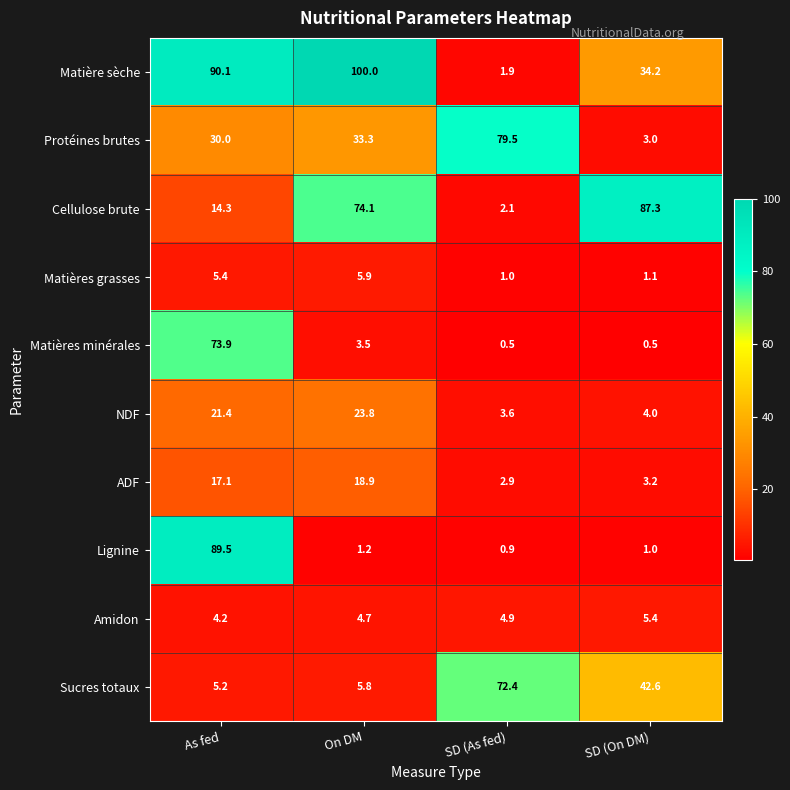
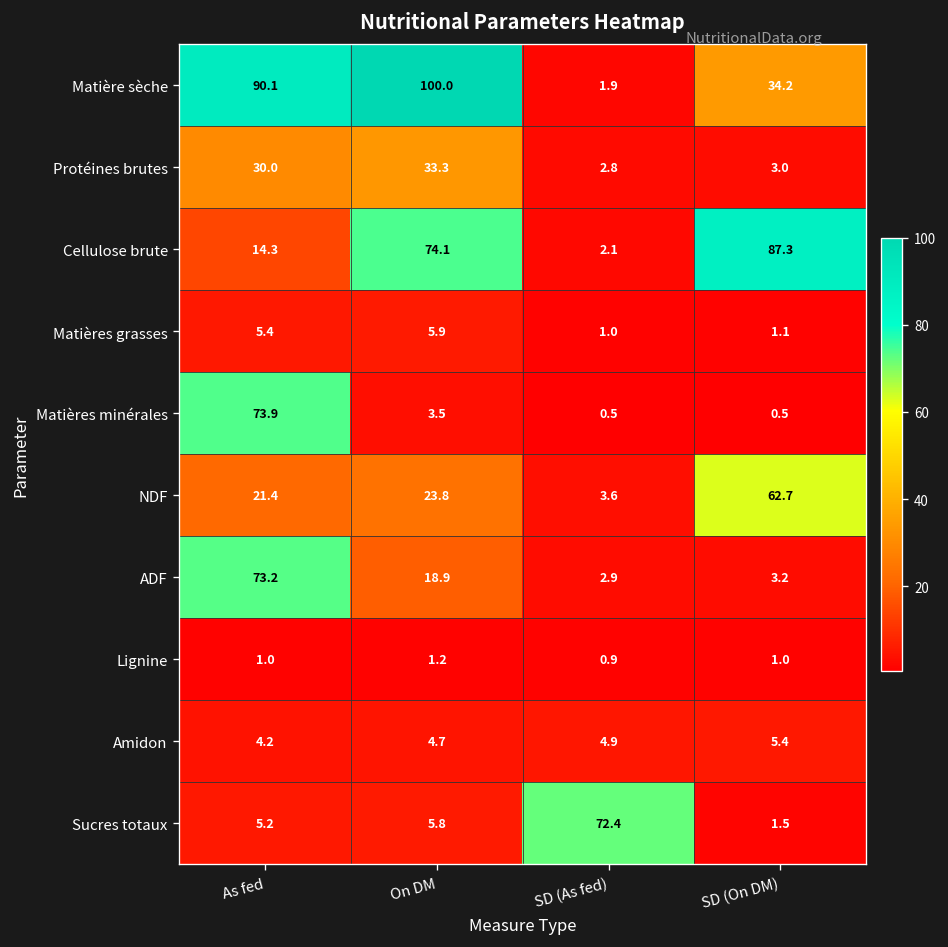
Protéines brutes, SD (As fed): 79.5 -> 2.8
NDF, SD (On DM): 4.0 -> 62.7
ADF, As fed: 17.1 -> 73.2
Lignine, As fed: 89.5 -> 1.0
Sucres totaux, SD (On DM): 42.6 -> 1.5
